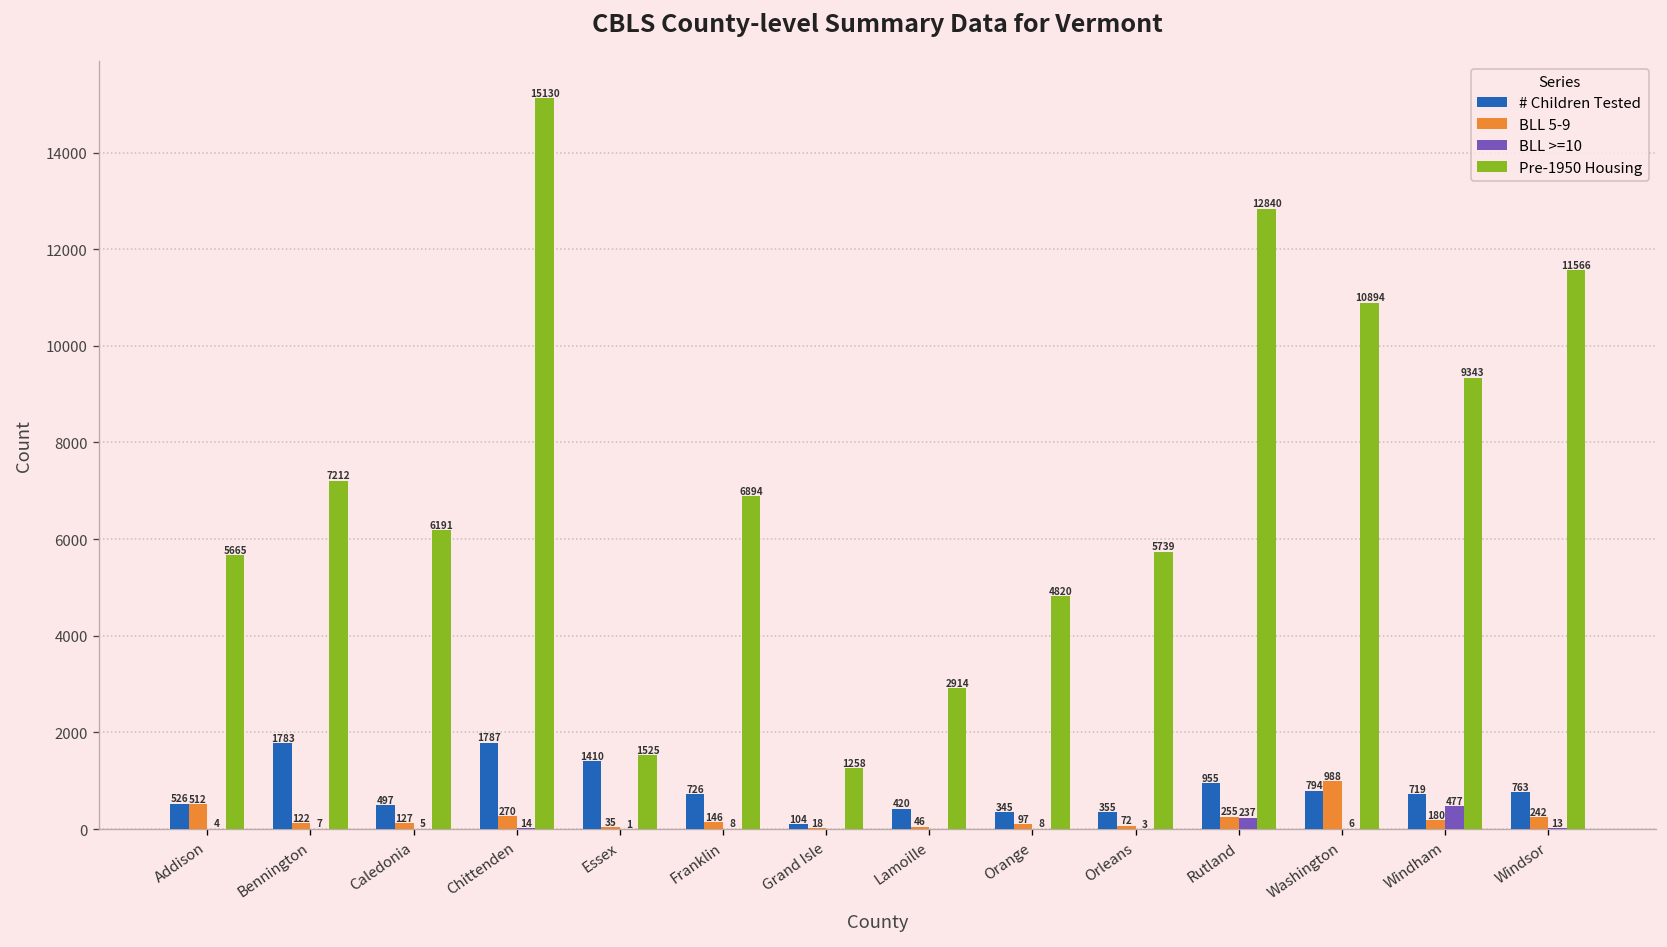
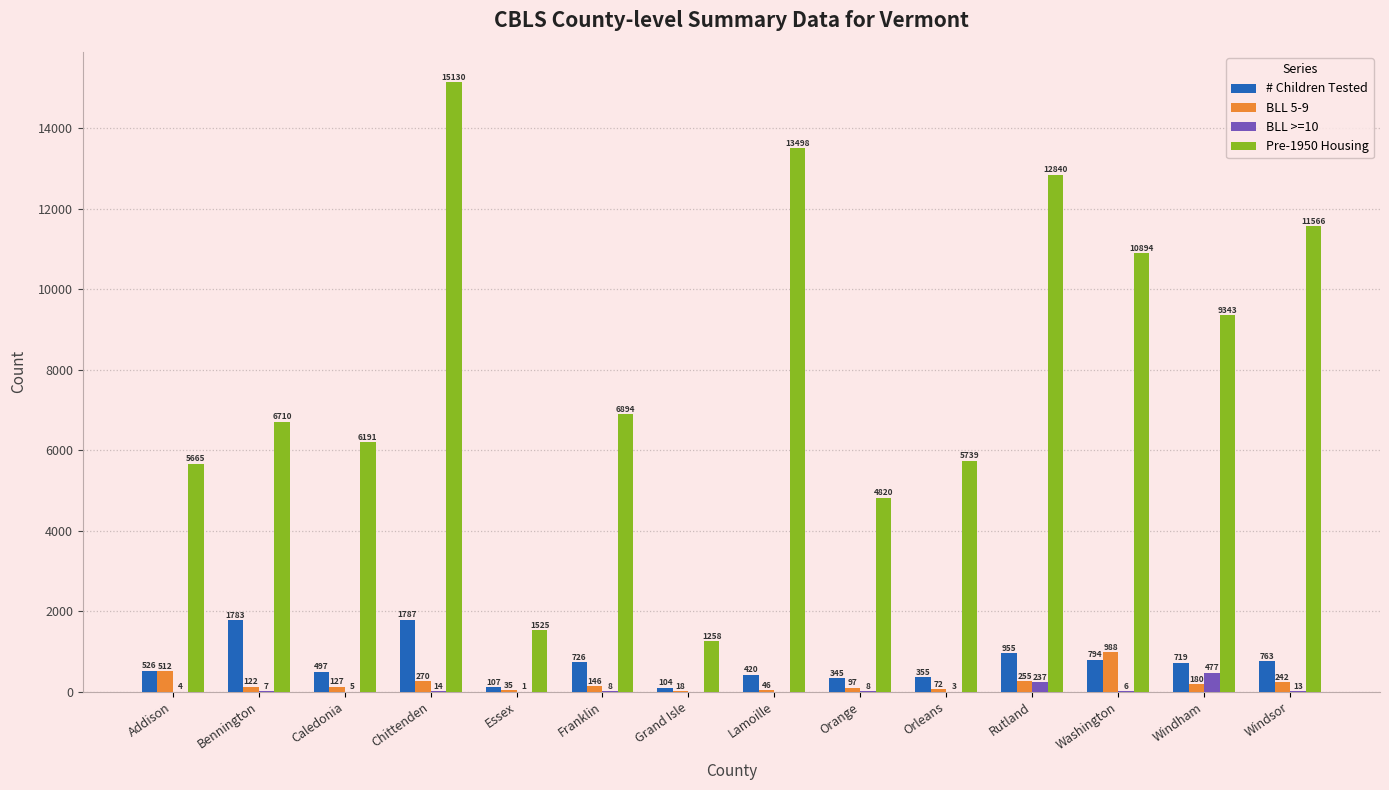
Pre-1950 Housing, Bennington: 7212 -> 6710
# Children Tested, Essex: 1410 -> 107
Pre-1950 Housing, Lamoille: 2914 -> 13498
